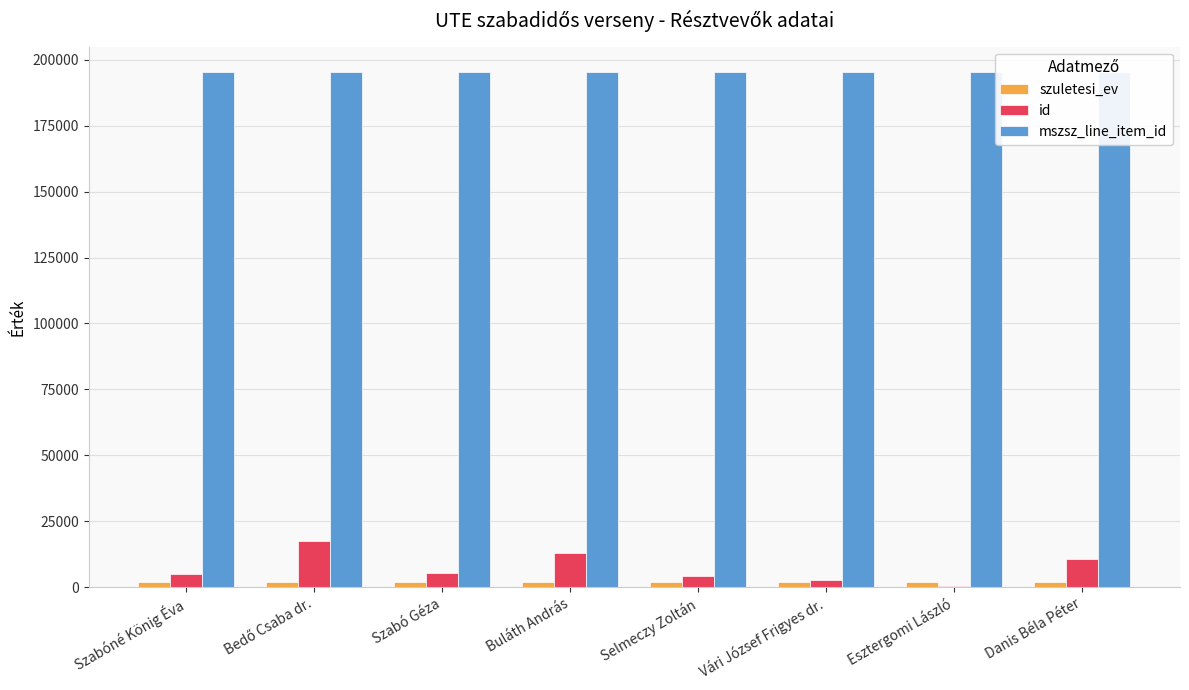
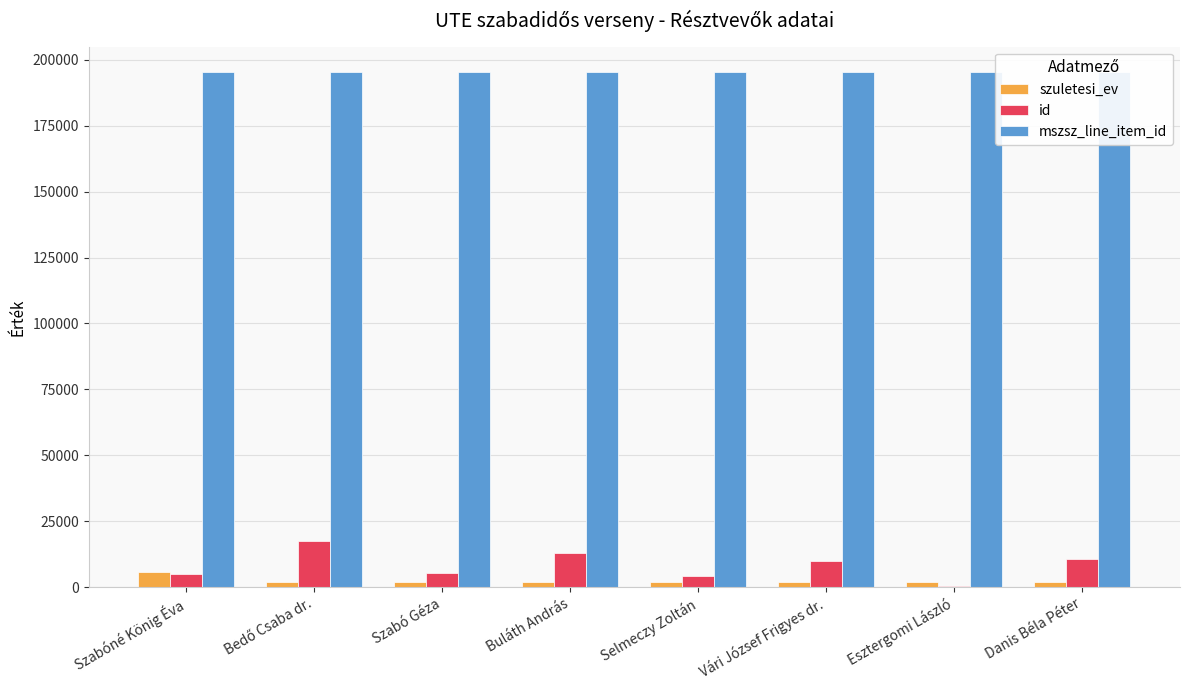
szuletesi_ev, Szabóné König Éva: 2000 -> 6000
id, Vári József Frigyes dr.: 3000 -> 10000
